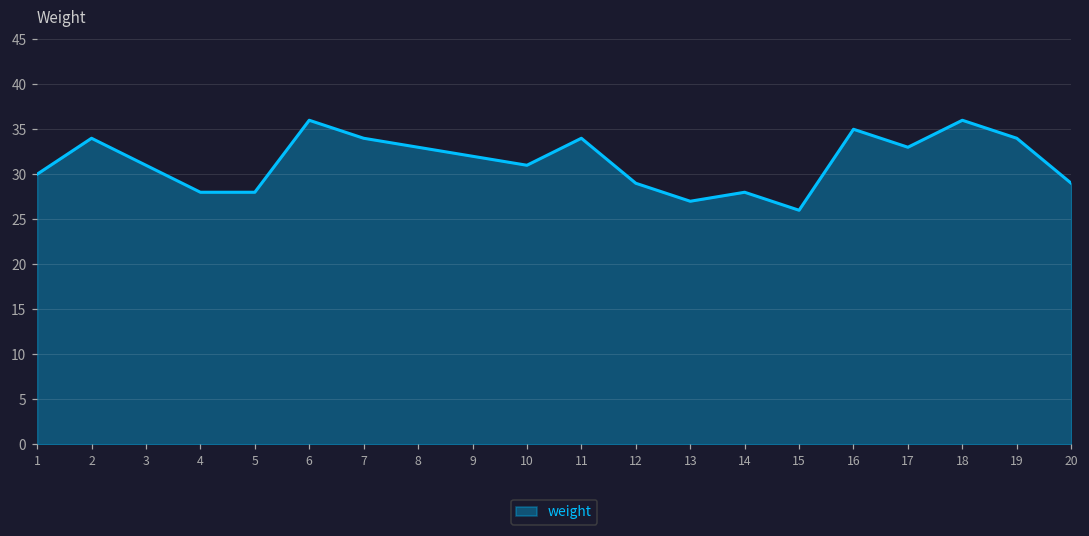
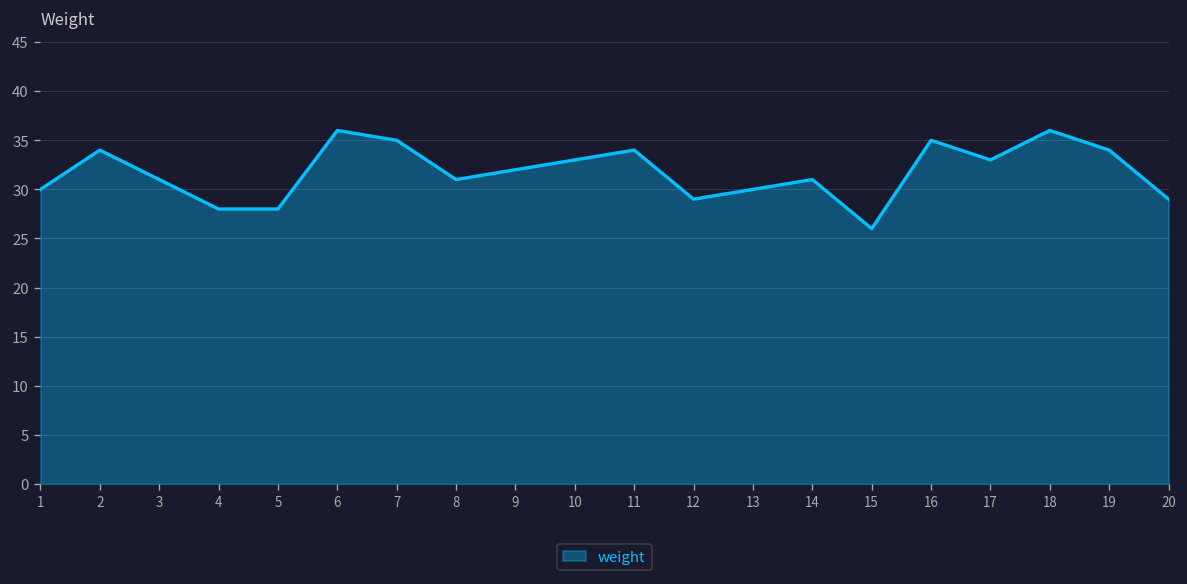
7: 34 -> 35
8: 33 -> 31
10: 31 -> 33
13: 27 -> 30
14: 28 -> 31
